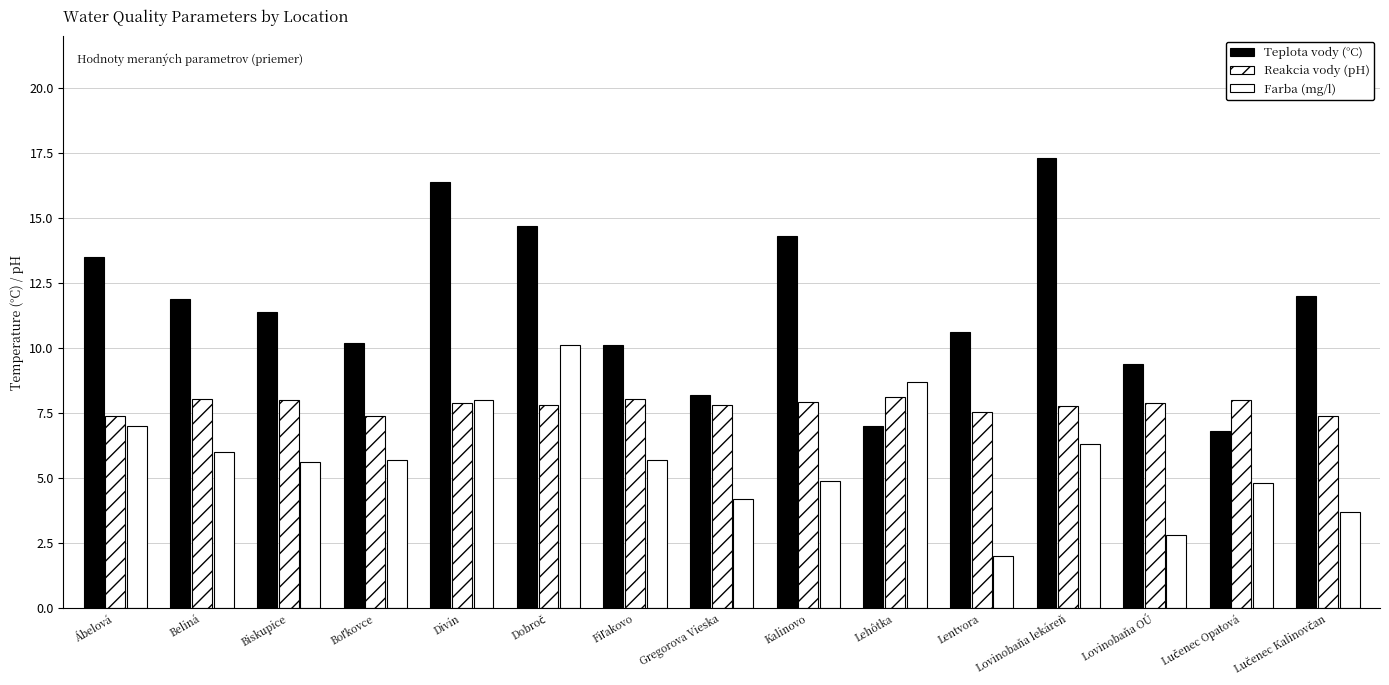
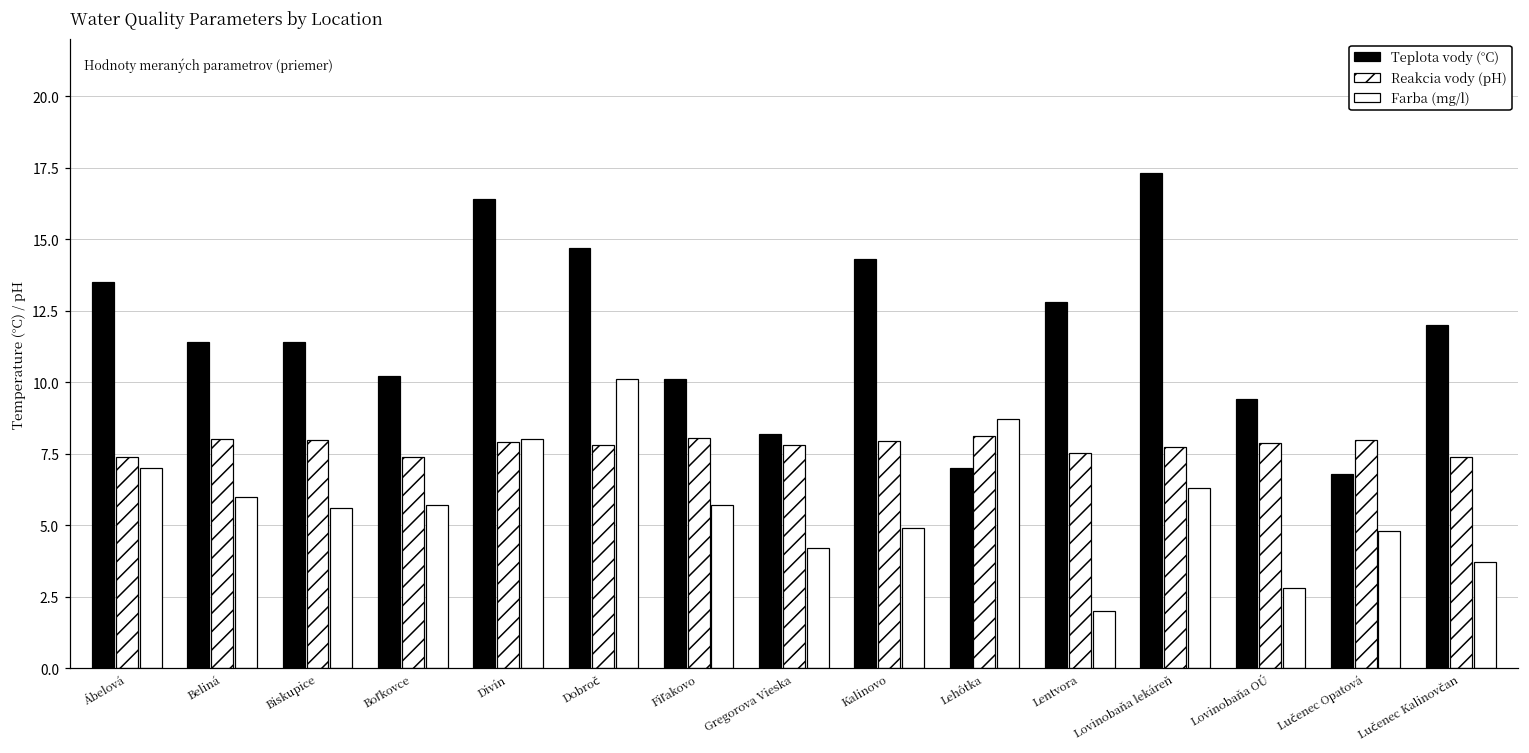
Teplota vody (°C), Beliná: 11.9 -> 11.4
Teplota vody (°C), Lentvora: 10.6 -> 12.8
